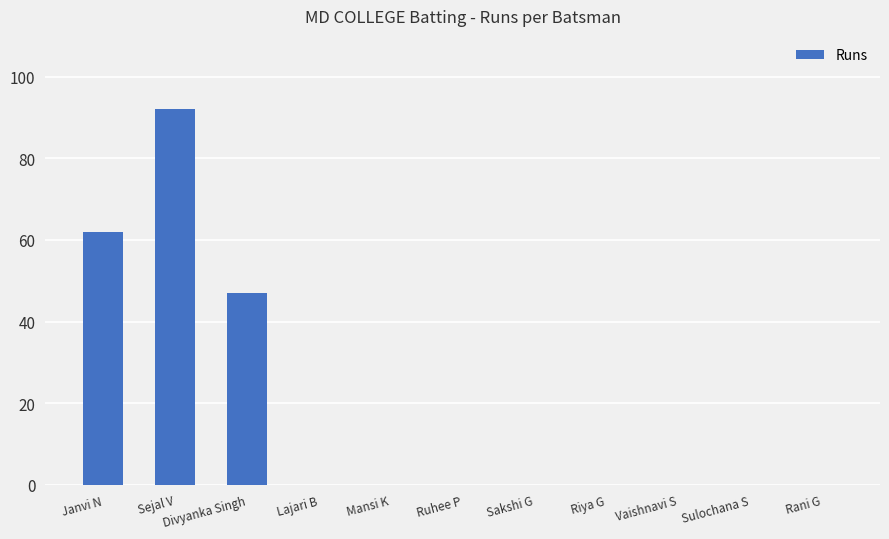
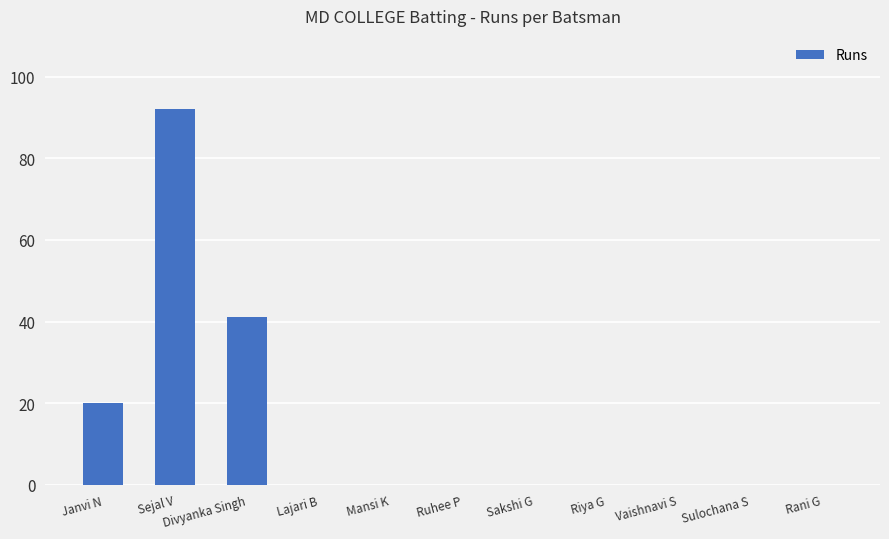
Janvi N: 62 -> 20
Divyanka Singh: 47 -> 41
